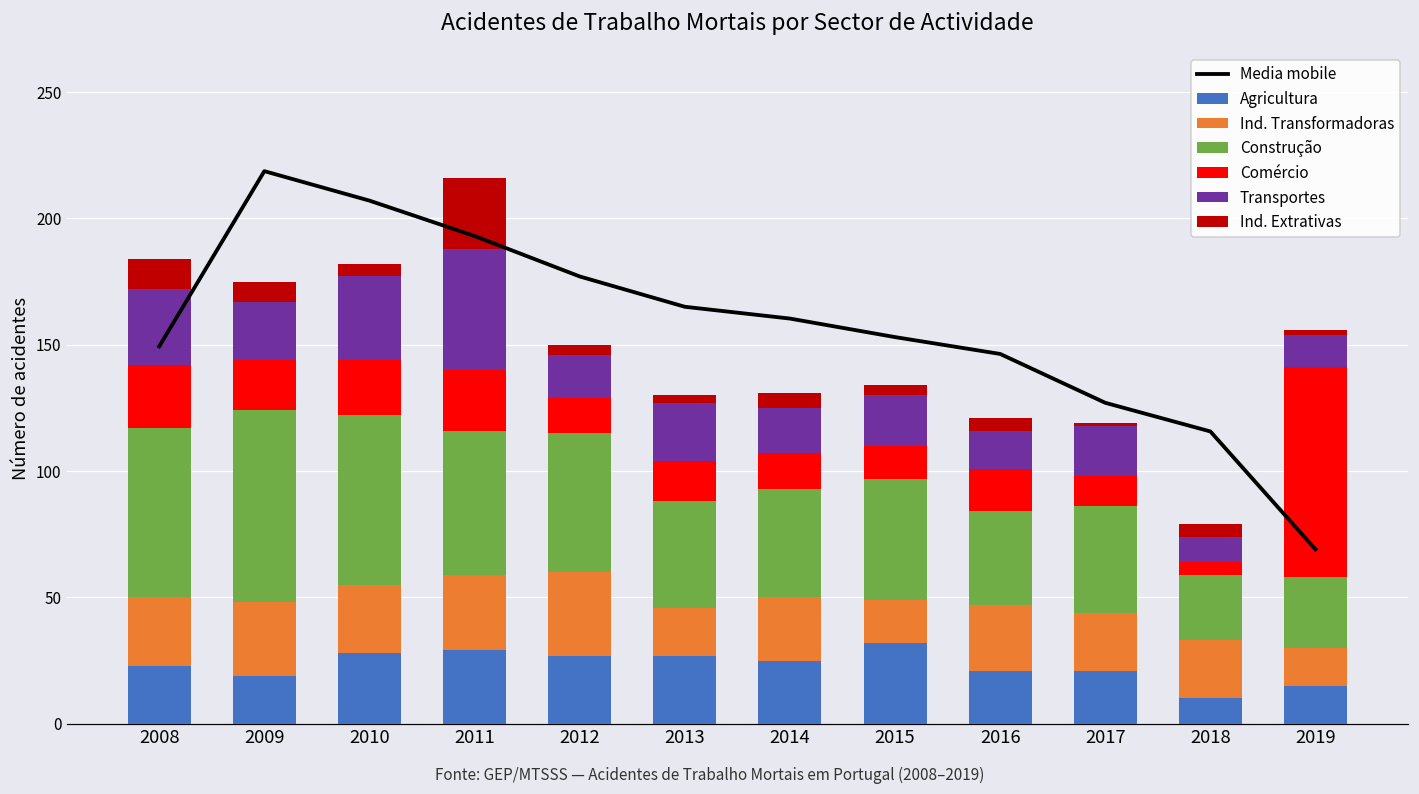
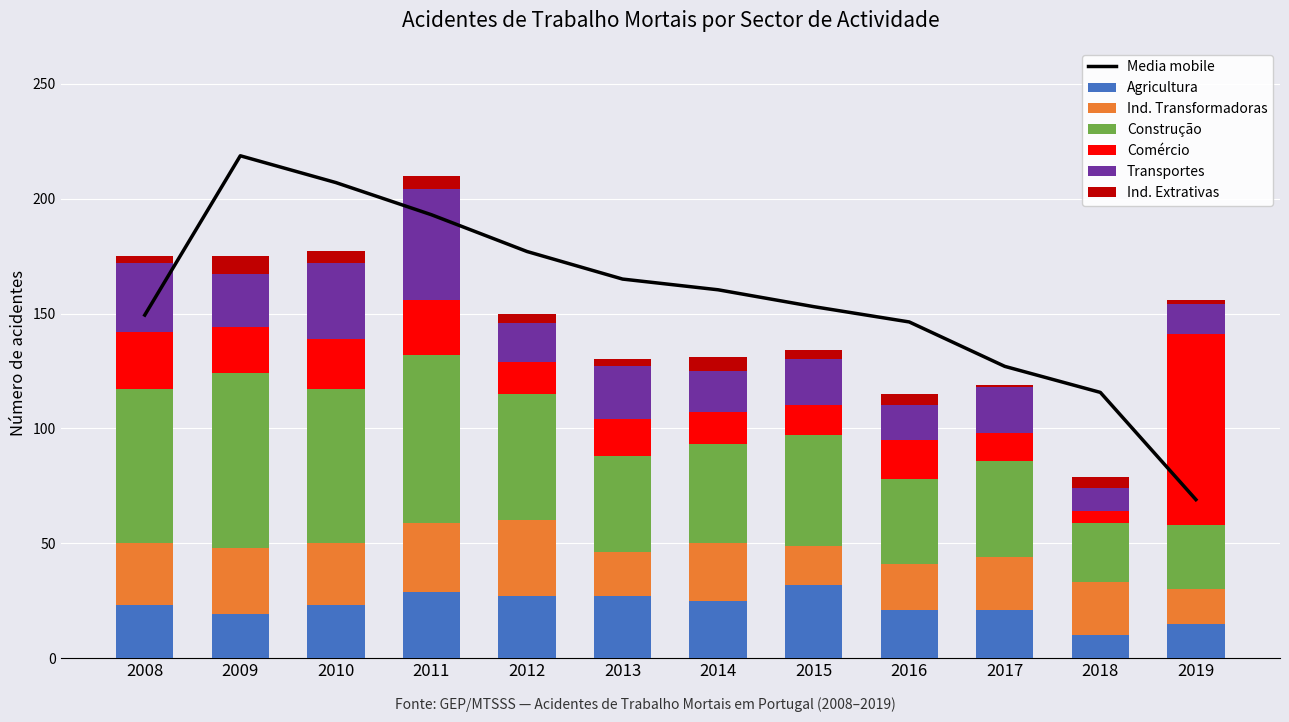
Ind. Extrativas, 2008: 12 -> 3
Agricultura, 2010: 28 -> 23
Construção, 2011: 57 -> 73
Ind. Extrativas, 2011: 28 -> 6
Ind. Transformadoras, 2016: 26 -> 20
